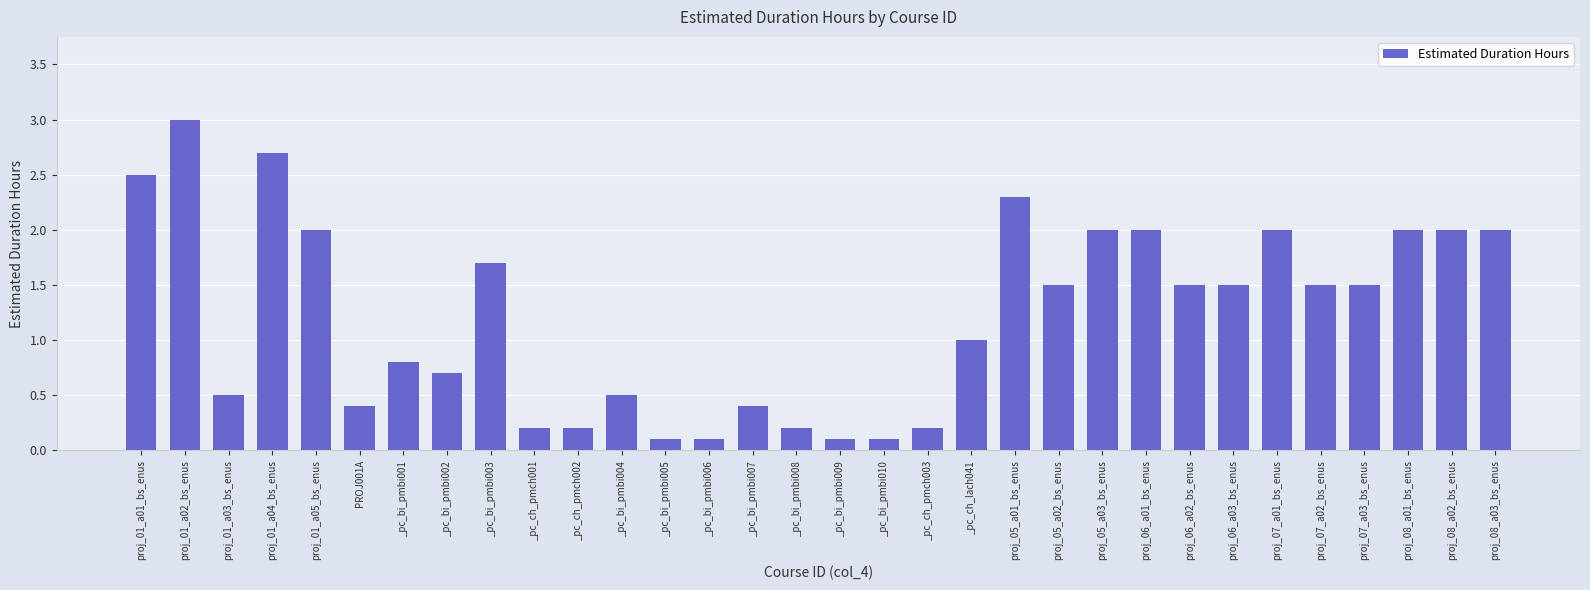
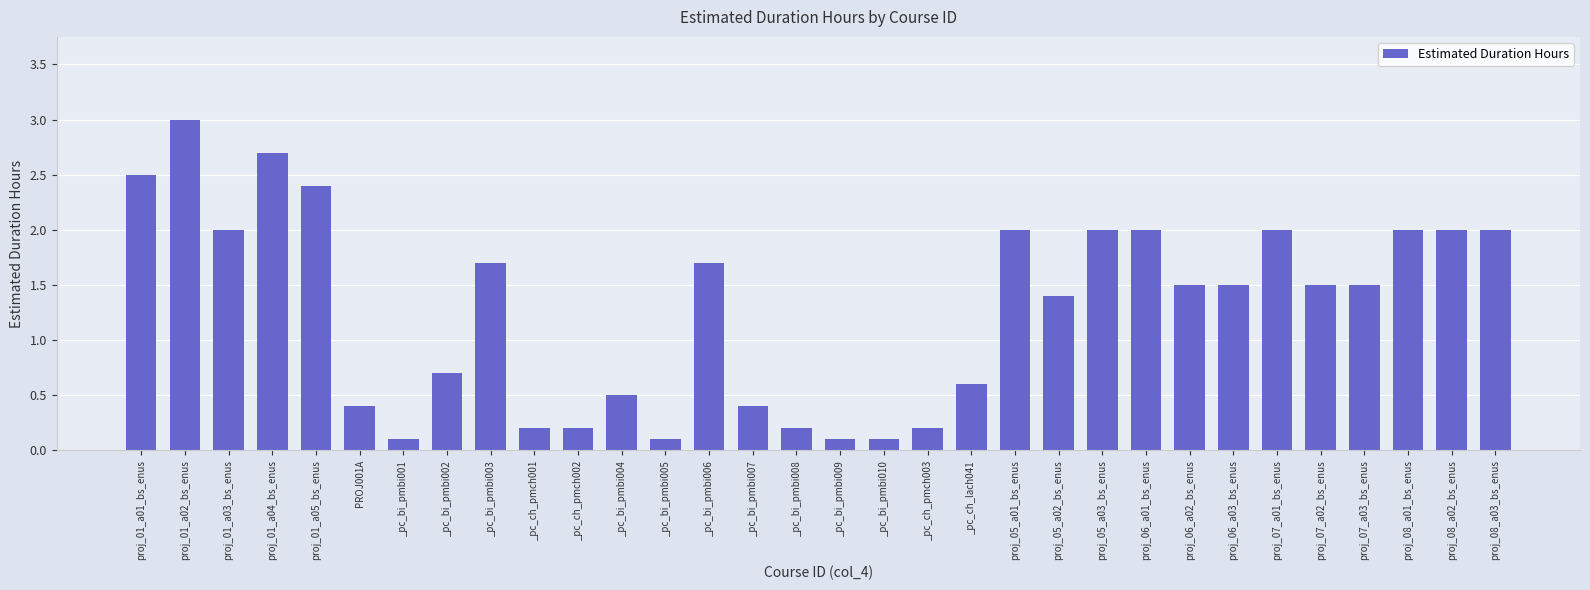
proj_01_a03_bs_enus: 0.5 -> 2.0
proj_01_a05_bs_enus: 2.0 -> 2.4
_pc_bi_pmbi001: 0.8 -> 0.1
_pc_bi_pmbi006: 0.1 -> 1.7
_pc_ch_lach041: 1.0 -> 0.6
proj_05_a01_bs_enus: 2.3 -> 2.0
proj_05_a02_bs_enus: 1.5 -> 1.4
